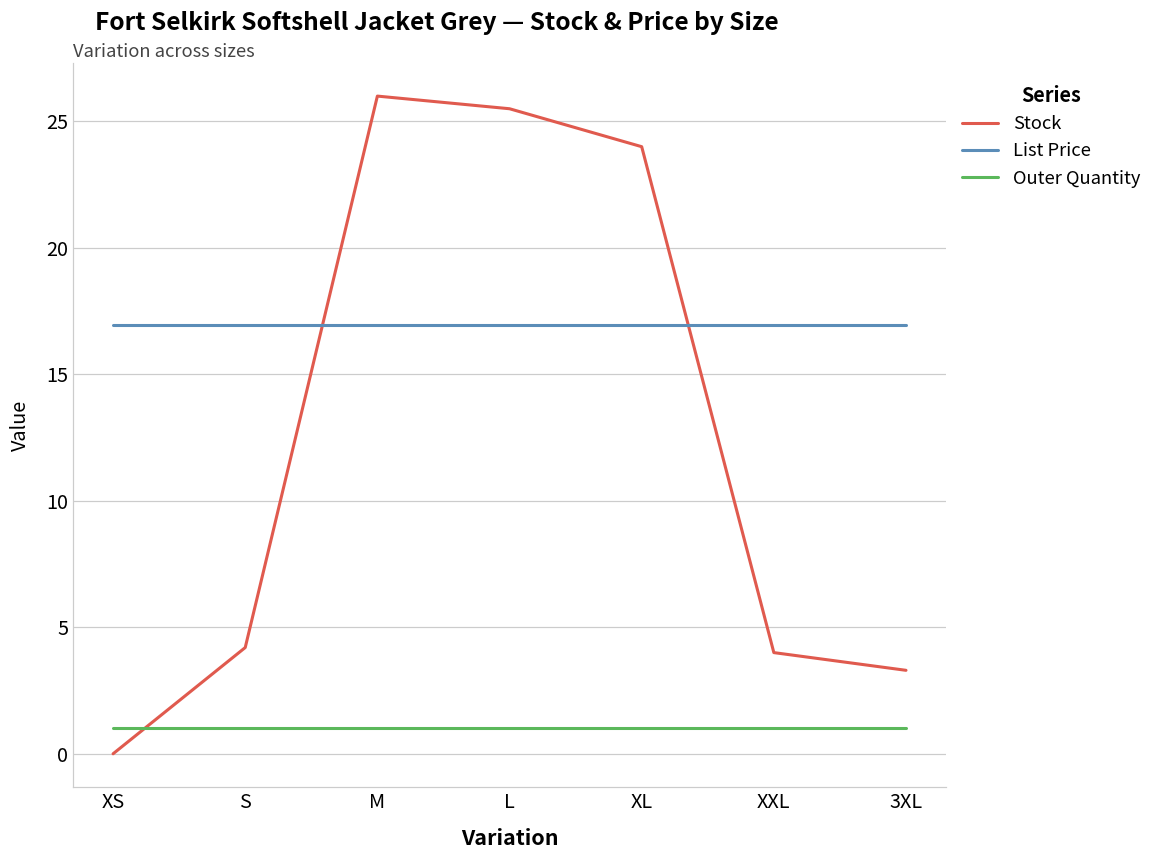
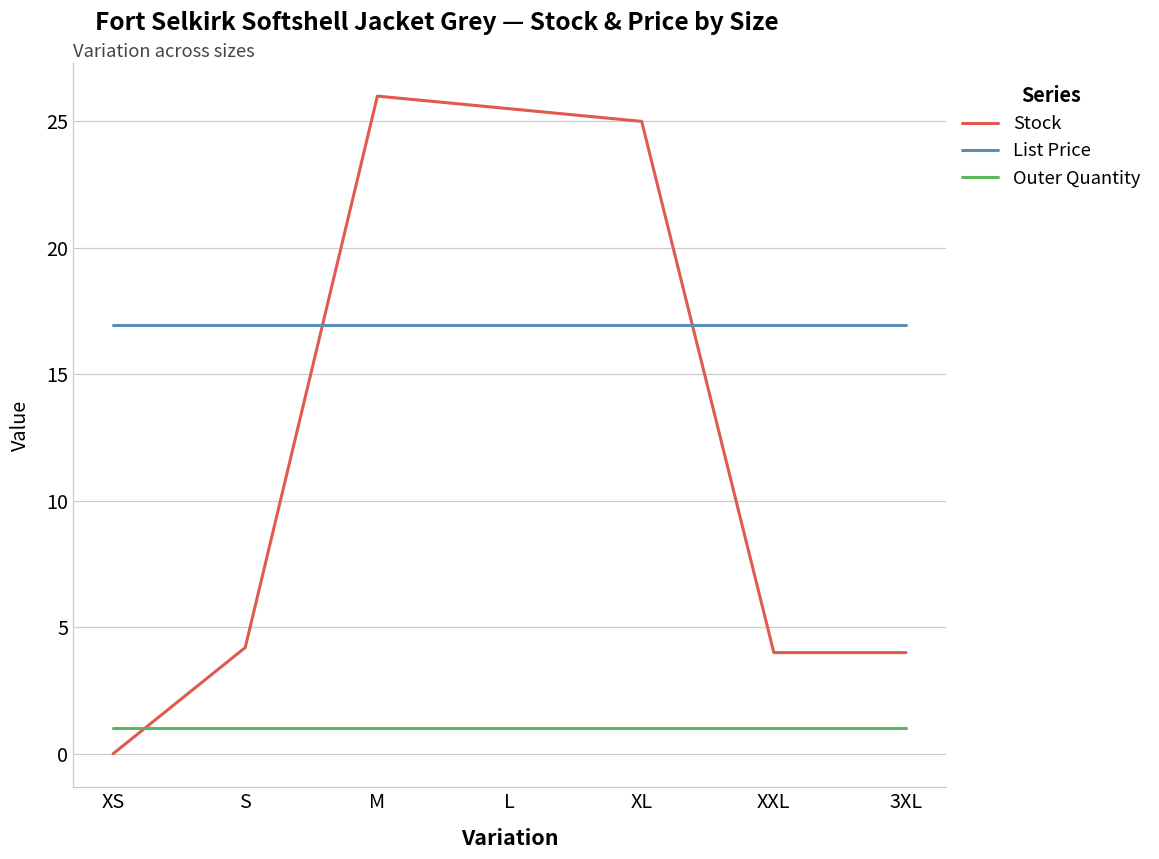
Stock, XL: 24 -> 25
Stock, 3XL: 3.3 -> 4.0
